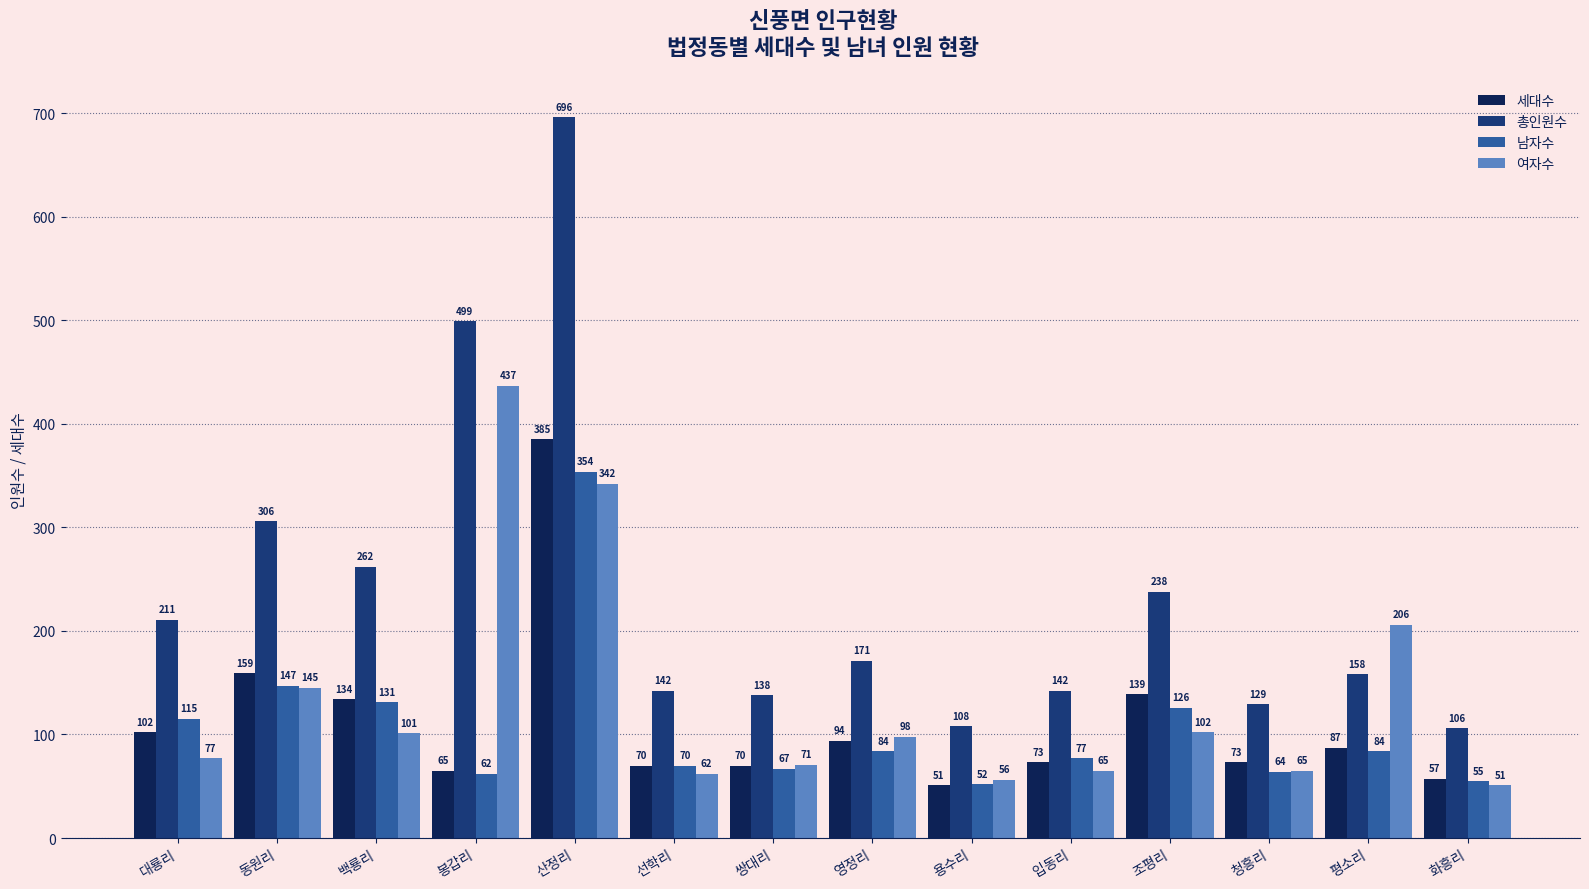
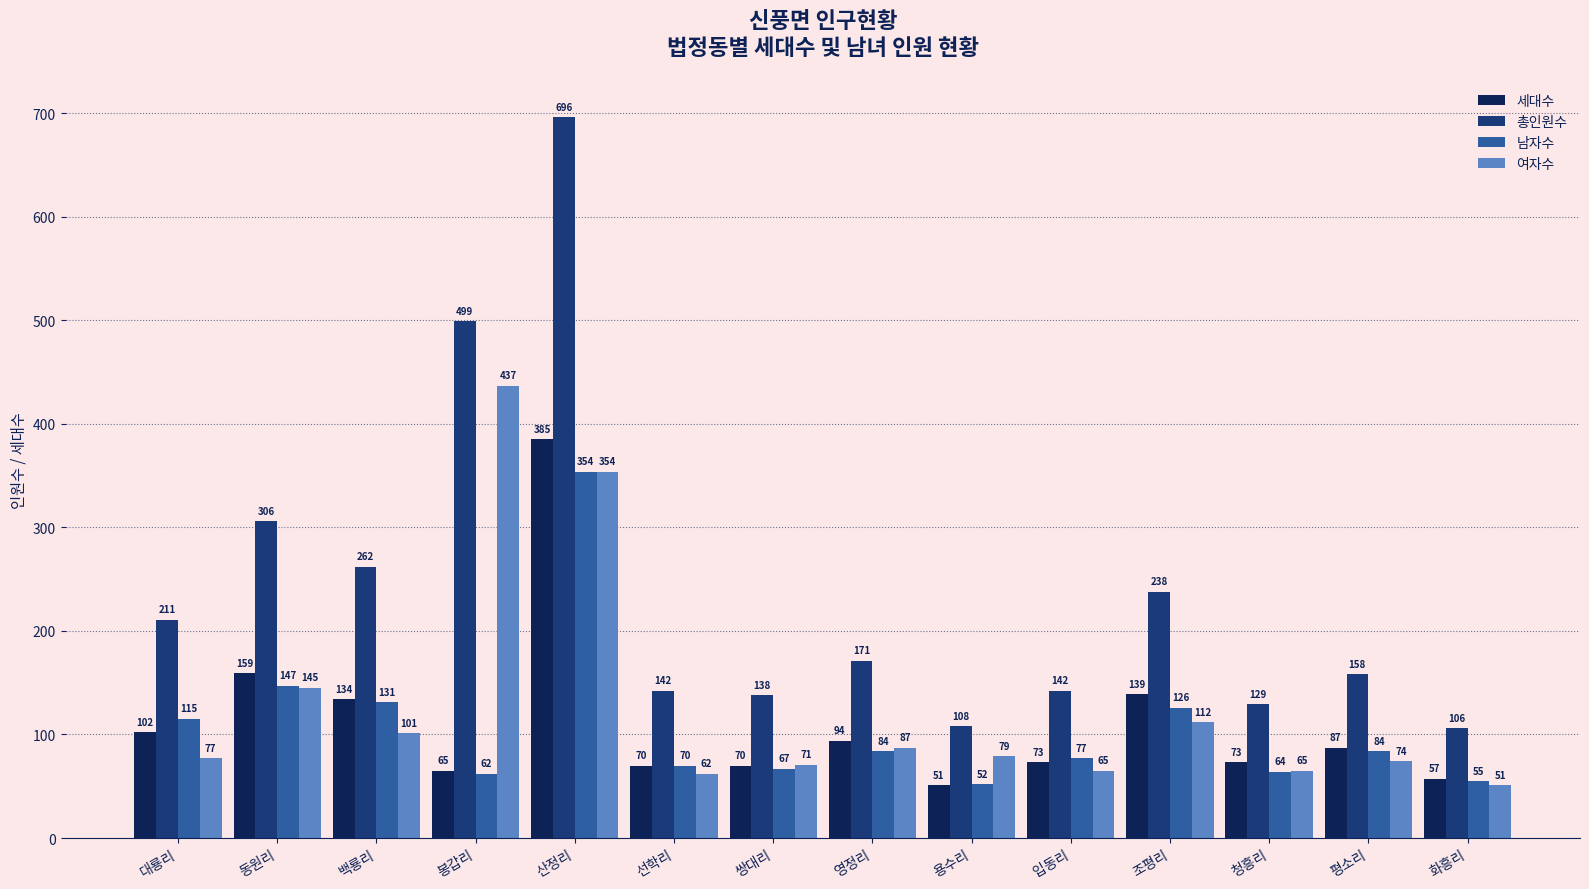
여자수, 산정리: 342 -> 354
여자수, 영정리: 98 -> 87
여자수, 용수리: 56 -> 79
여자수, 조평리: 102 -> 112
여자수, 평소리: 206 -> 74
